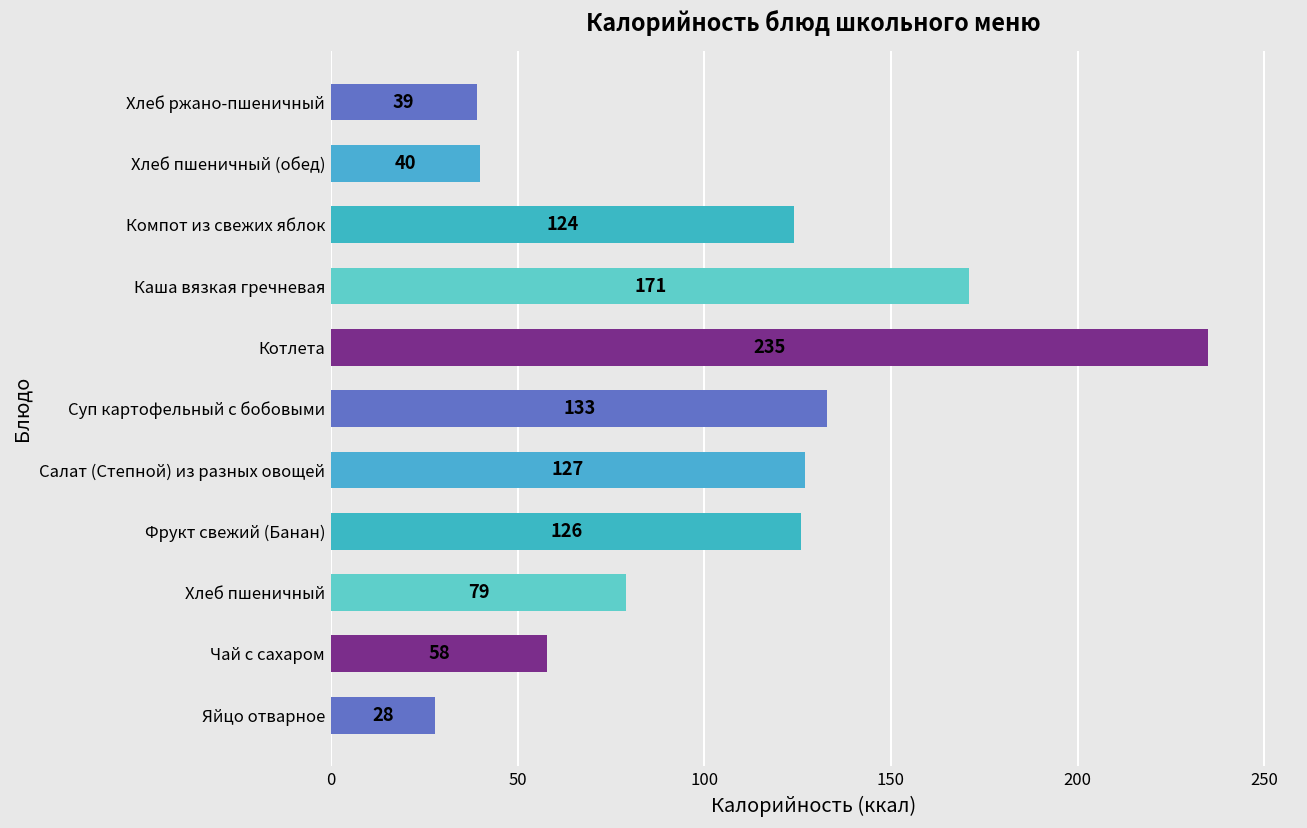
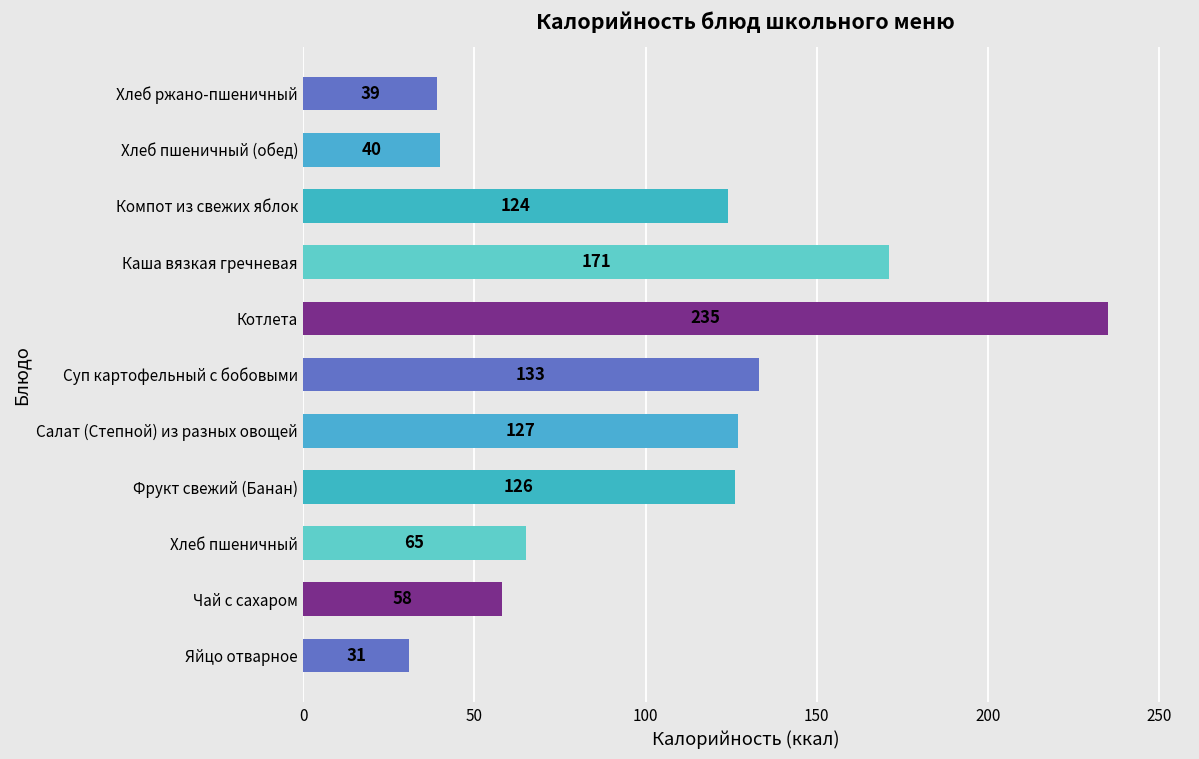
Хлеб пшеничный: 79 -> 65
Яйцо отварное: 28 -> 31
